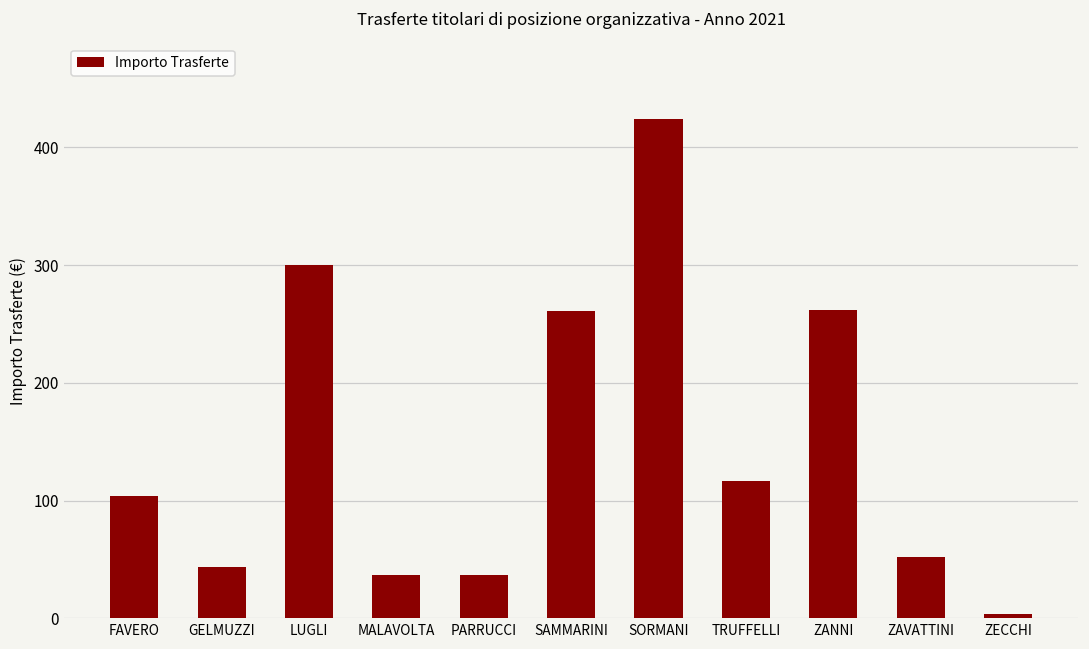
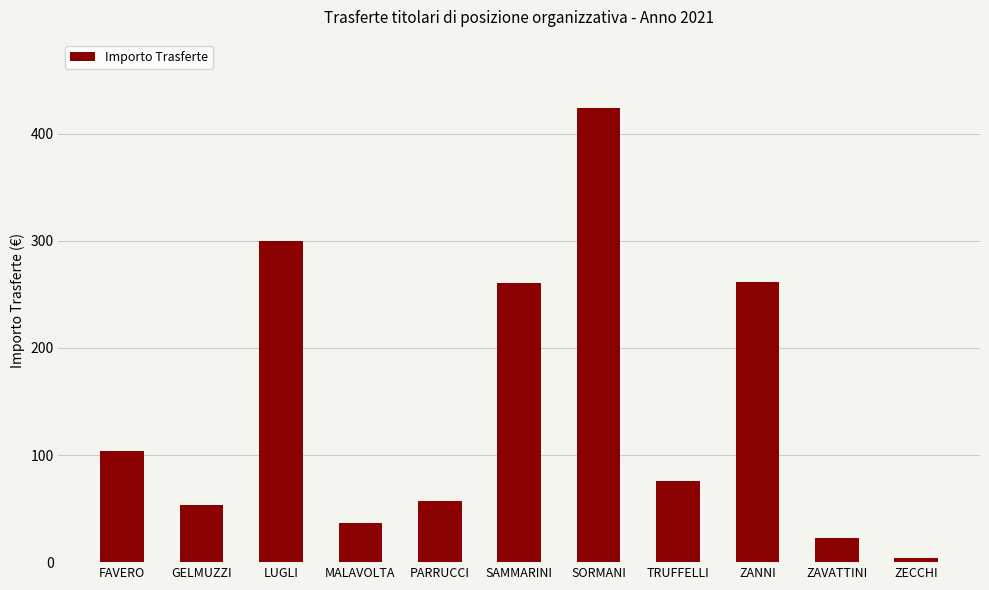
GELMUZZI: 44 -> 53
PARRUCCI: 37 -> 57
TRUFFELLI: 117 -> 76
ZAVATTINI: 52 -> 22
